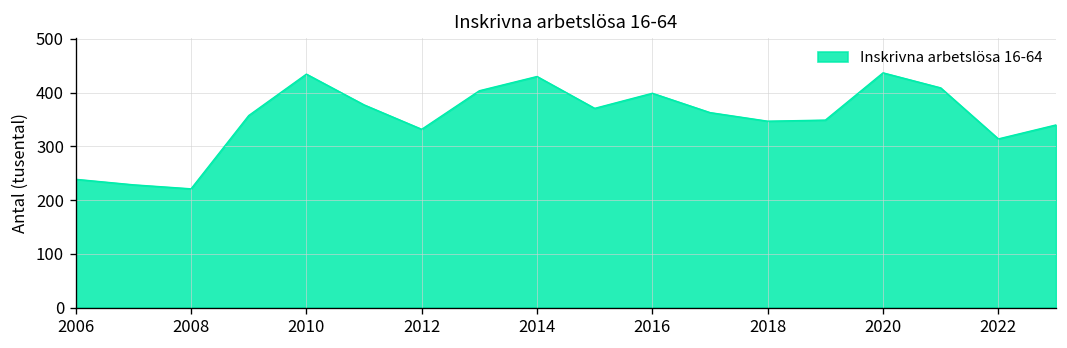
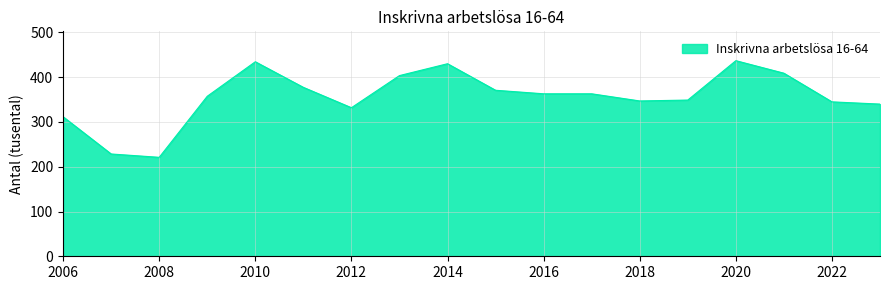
2006: 240 -> 310
2016: 400 -> 360
2022: 310 -> 350
